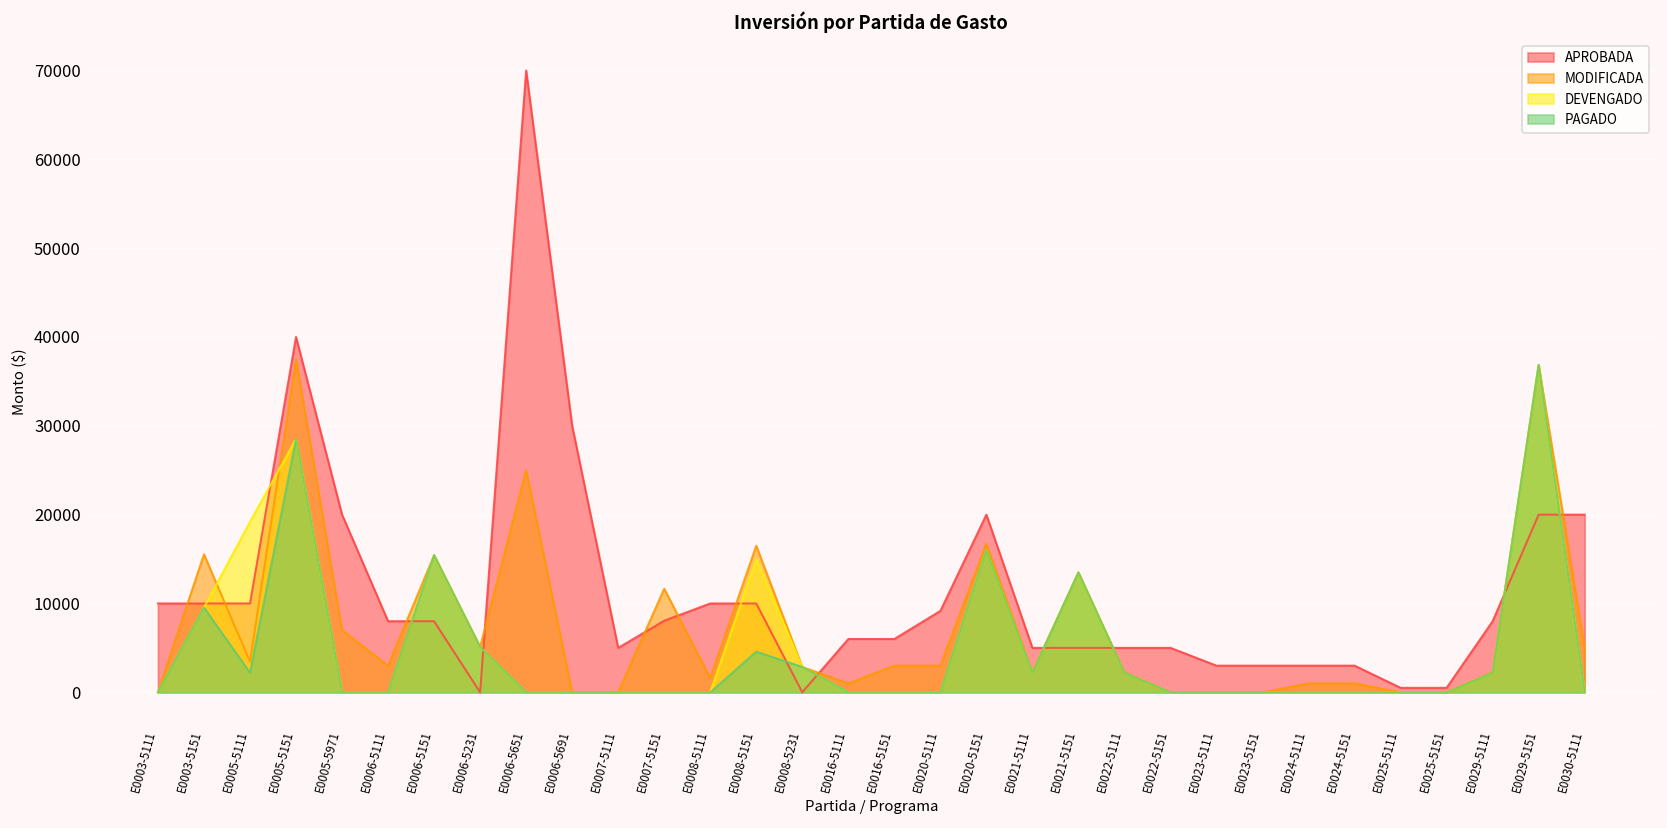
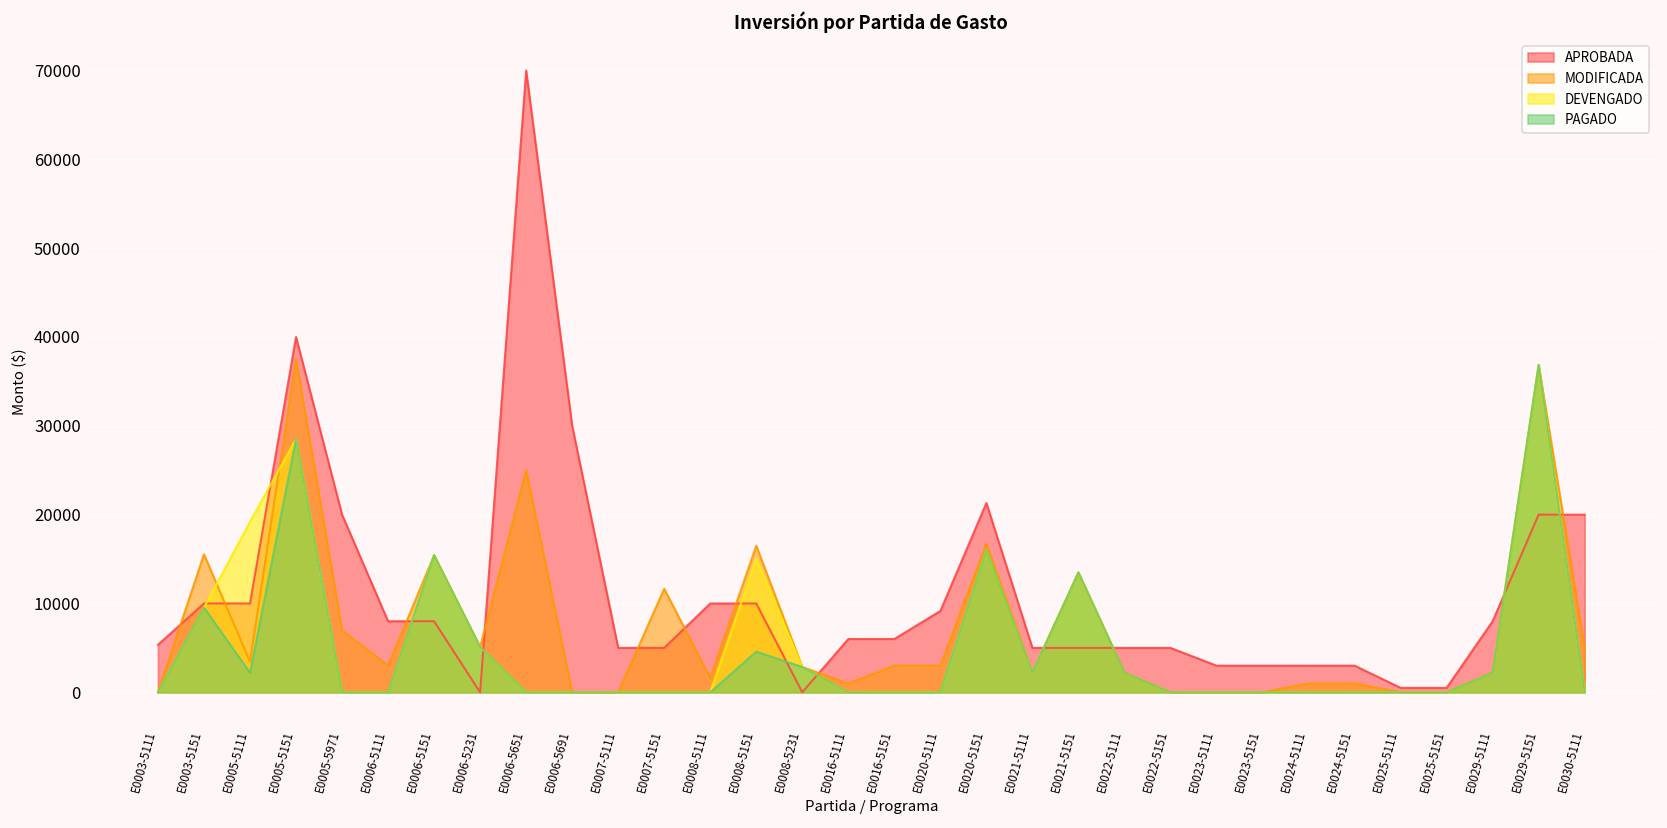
APROBADA, E0003-5111: 10000 -> 5000
APROBADA, E0007-5151: 8000 -> 5000
APROBADA, E0020-5151: 20000 -> 21000
